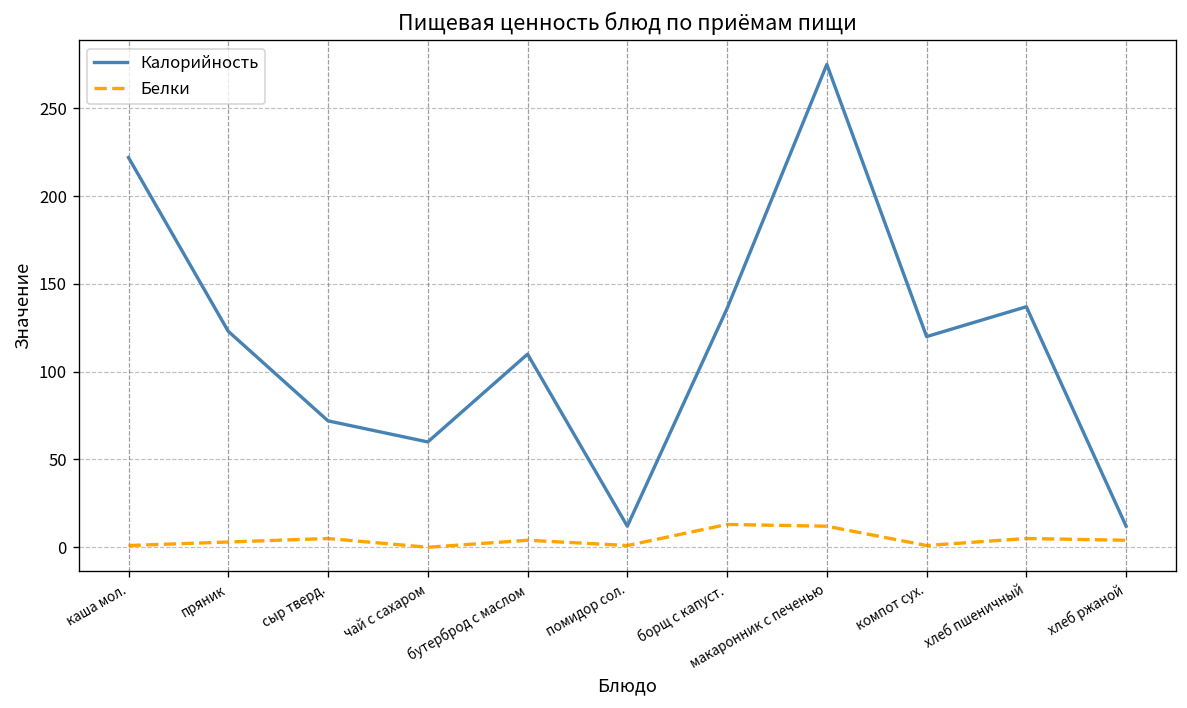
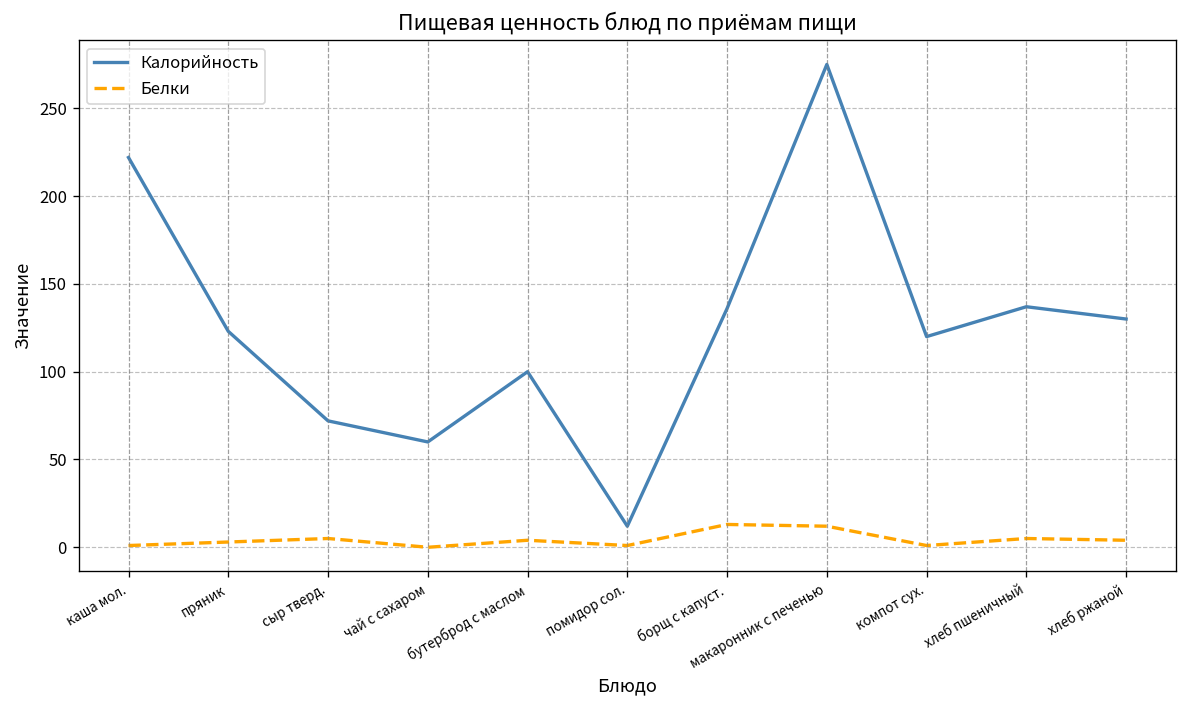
Калорийность, бутерброд с маслом: 110 -> 100
Калорийность, хлеб ржаной: 12 -> 130
